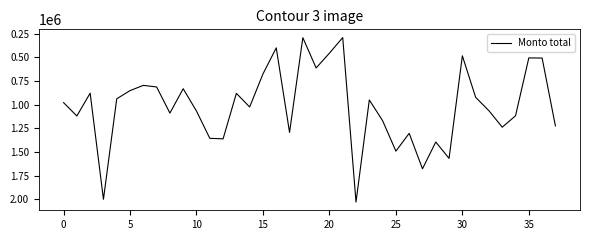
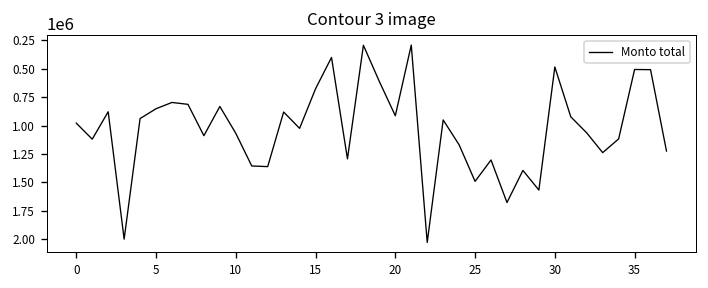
20: 500000 -> 900000
